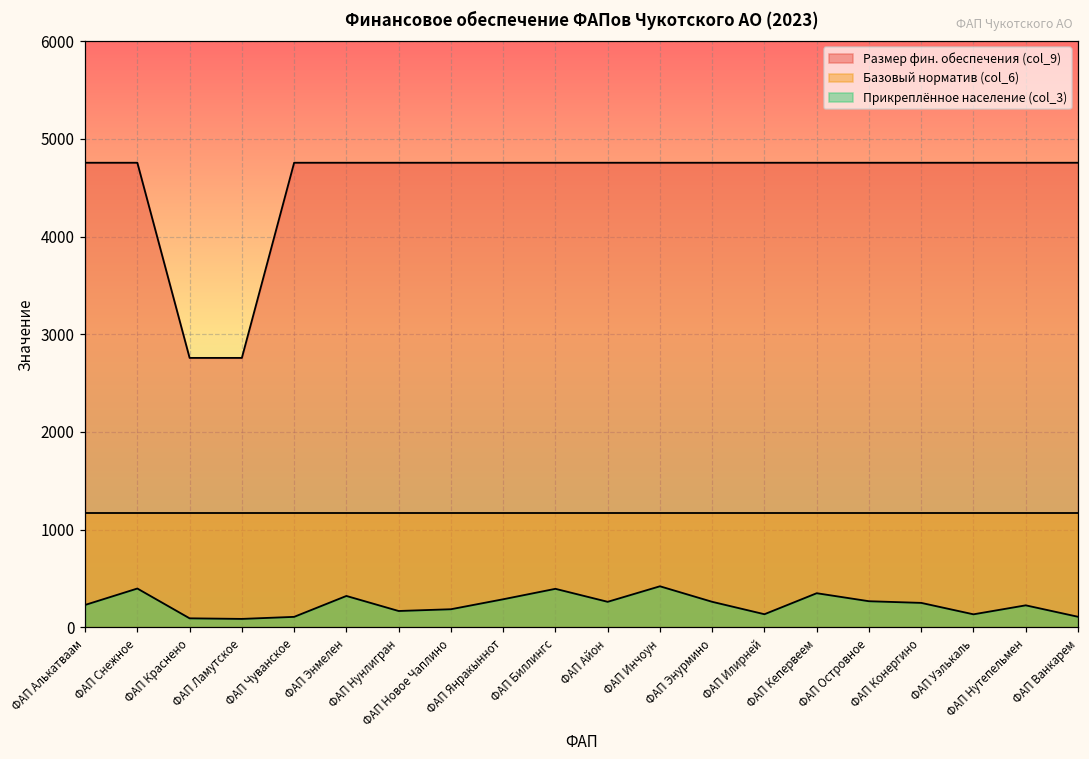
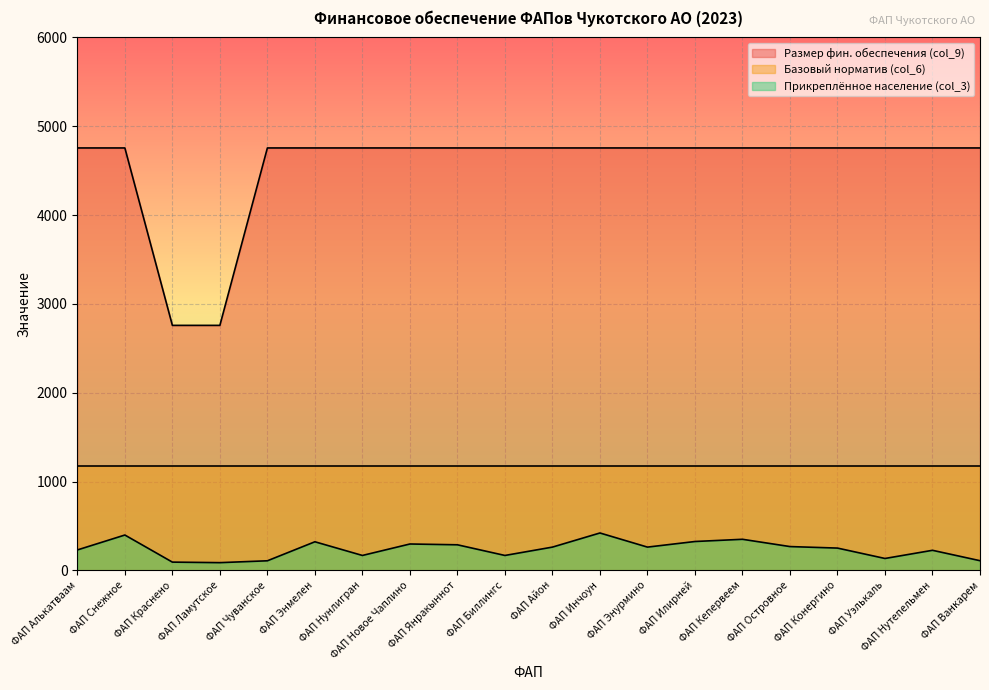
Прикреплённое население (col_3), ФАП Новое Чаплино: 200 -> 300
Прикреплённое население (col_3), ФАП Биллингс: 400 -> 200
Прикреплённое население (col_3), ФАП Илирней: 100 -> 300
